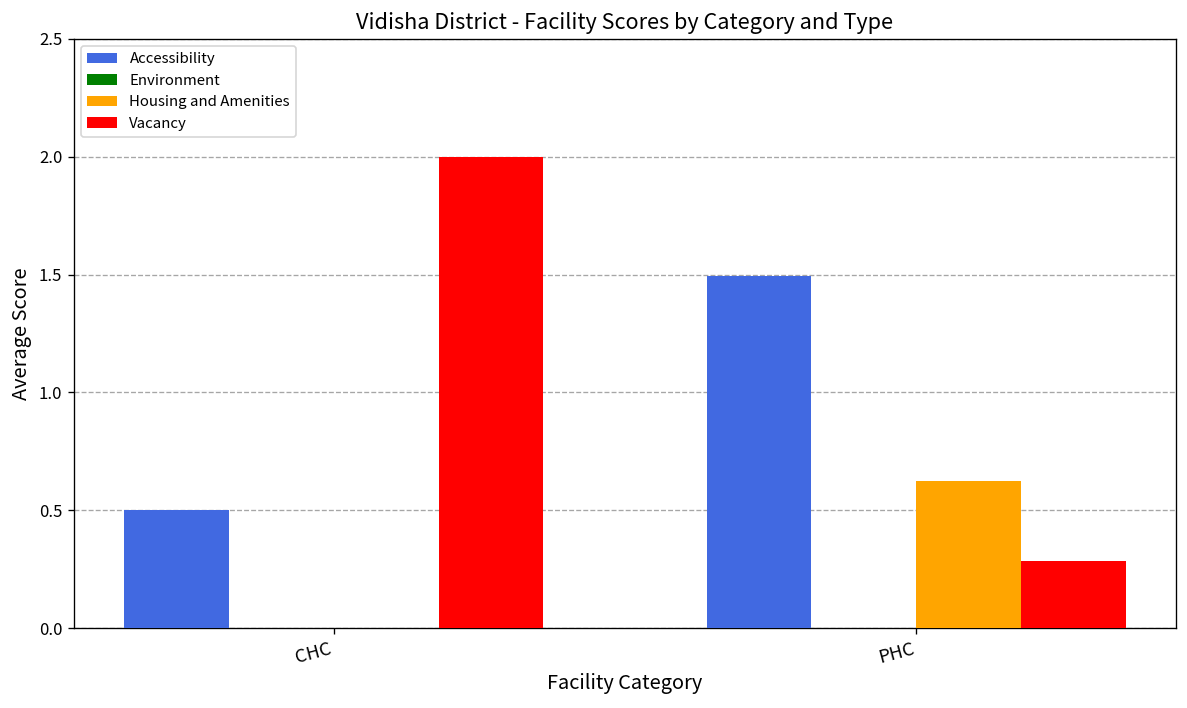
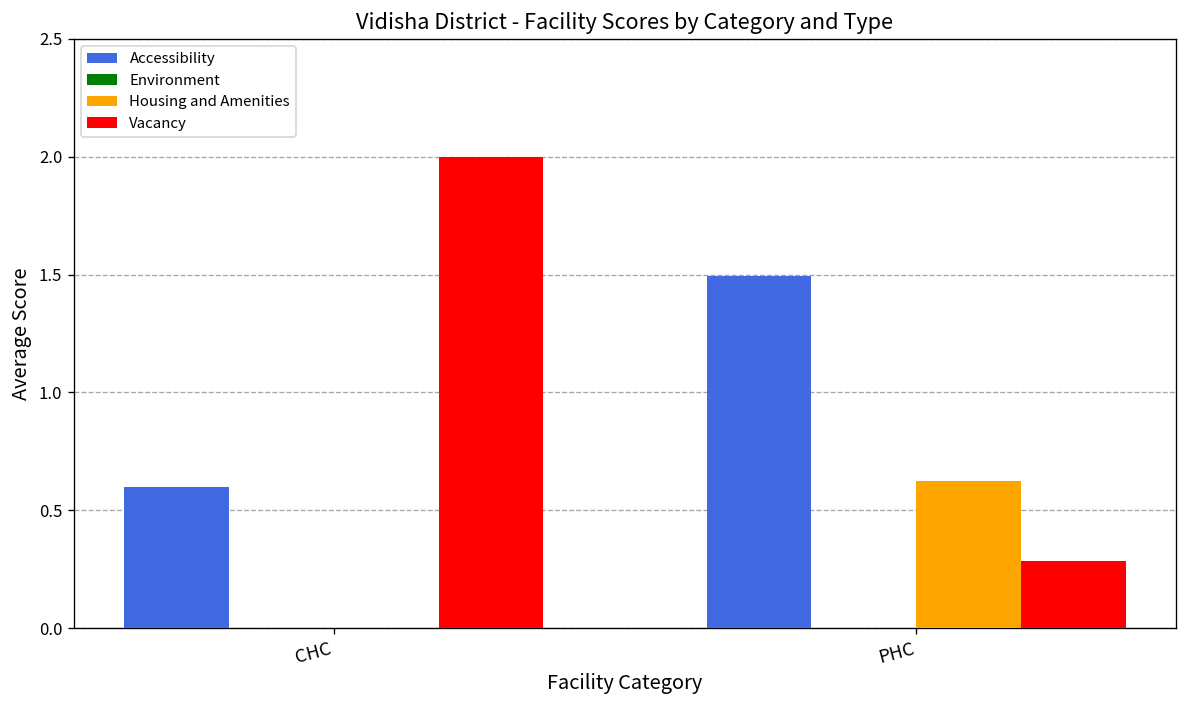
Accessibility, CHC: 0.5 -> 0.6
